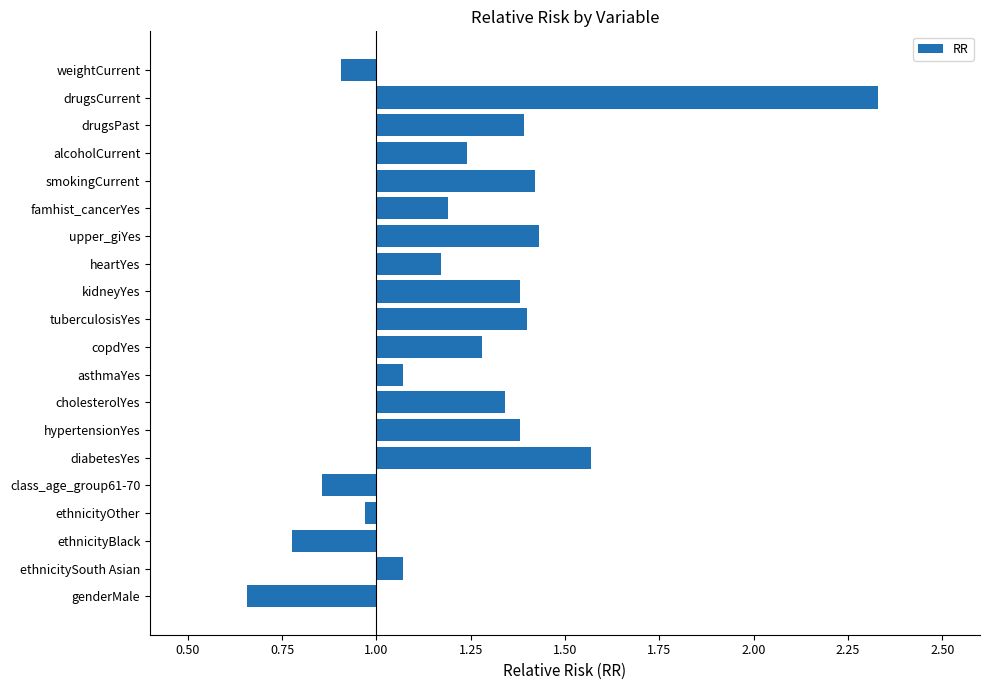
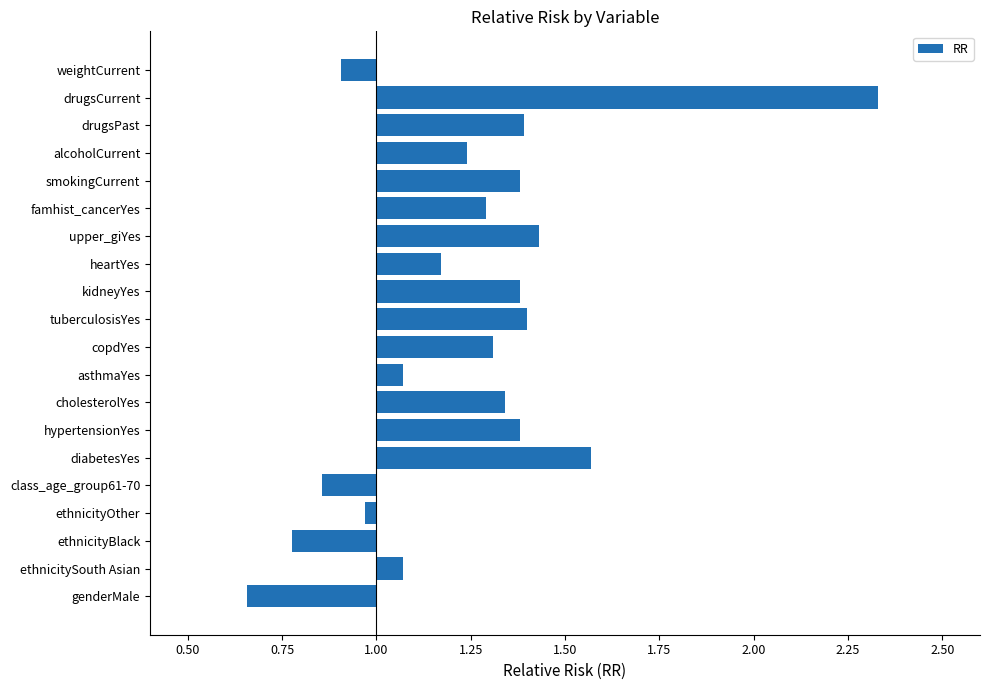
smokingCurrent: 1.42 -> 1.38
famhist_cancerYes: 1.19 -> 1.29
copdYes: 1.28 -> 1.31
